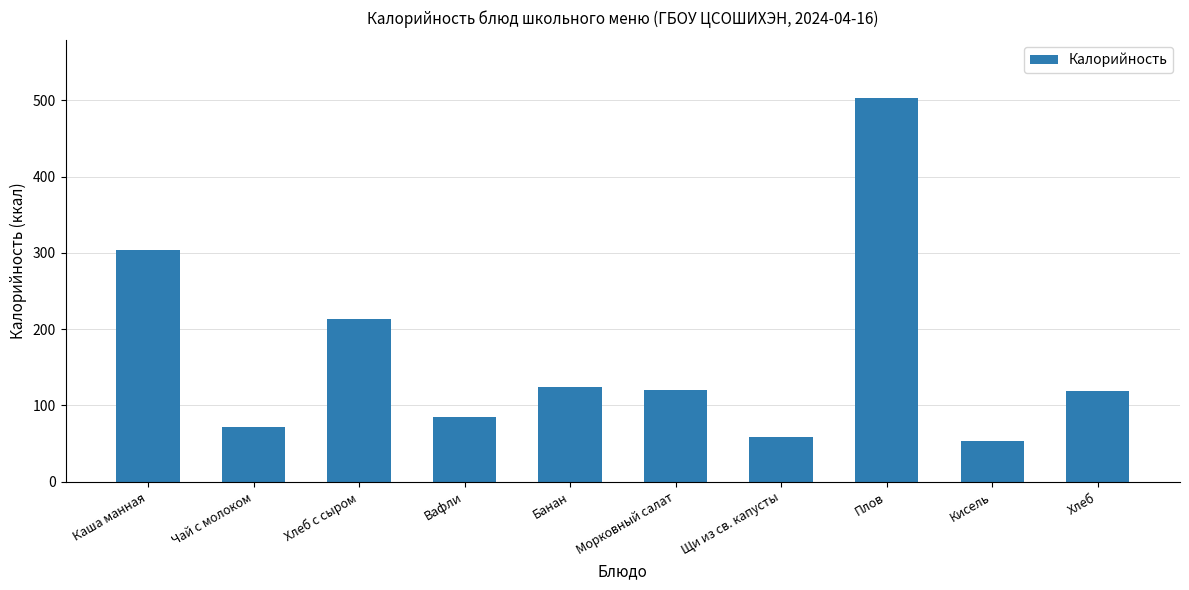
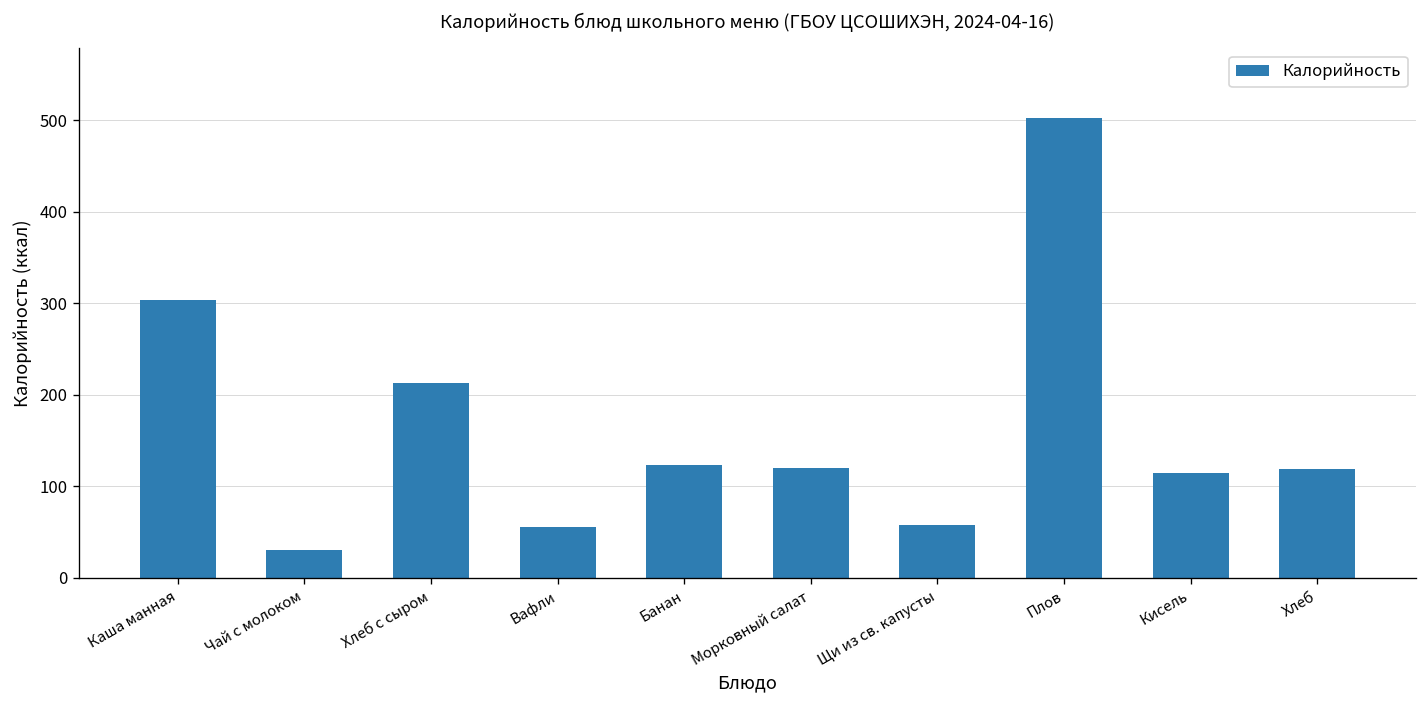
Чай с молоком: 70 -> 30
Вафли: 80 -> 60
Кисель: 50 -> 120
